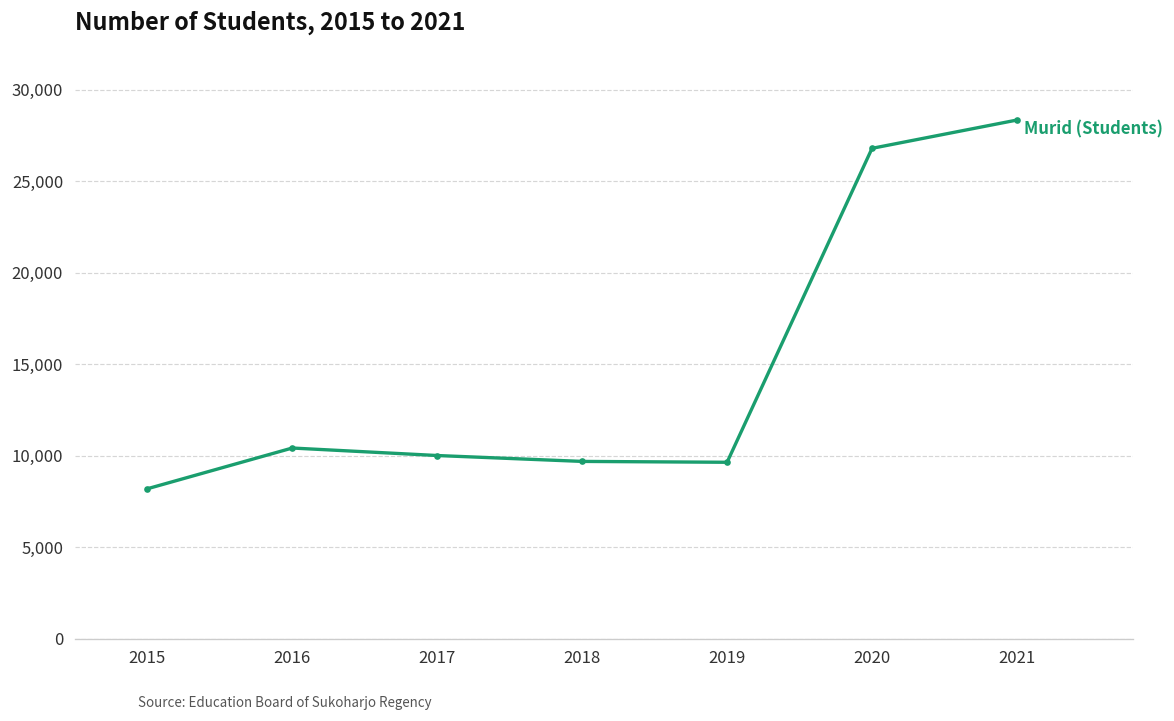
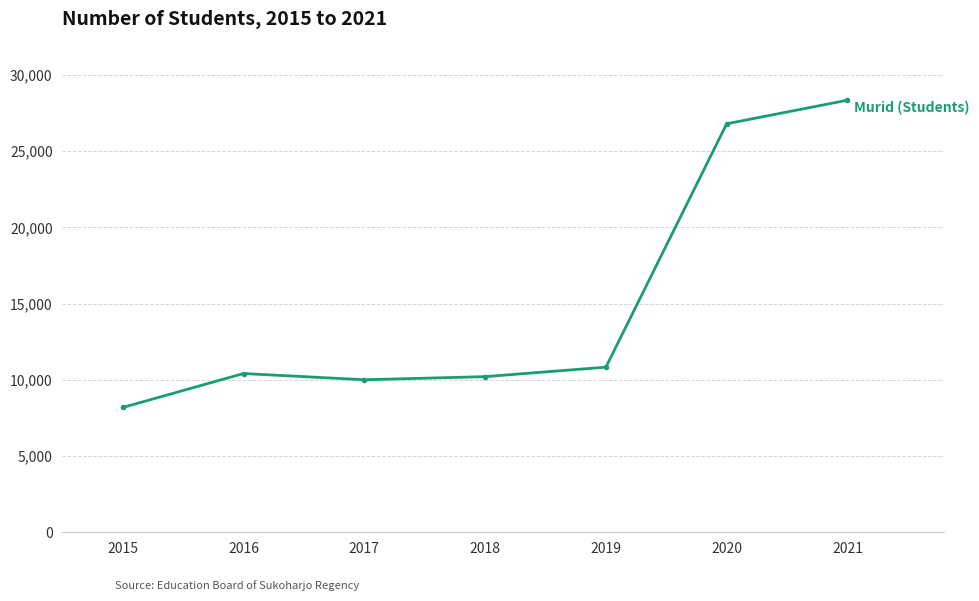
2018: 9,700 -> 10,200
2019: 9,600 -> 10,800
